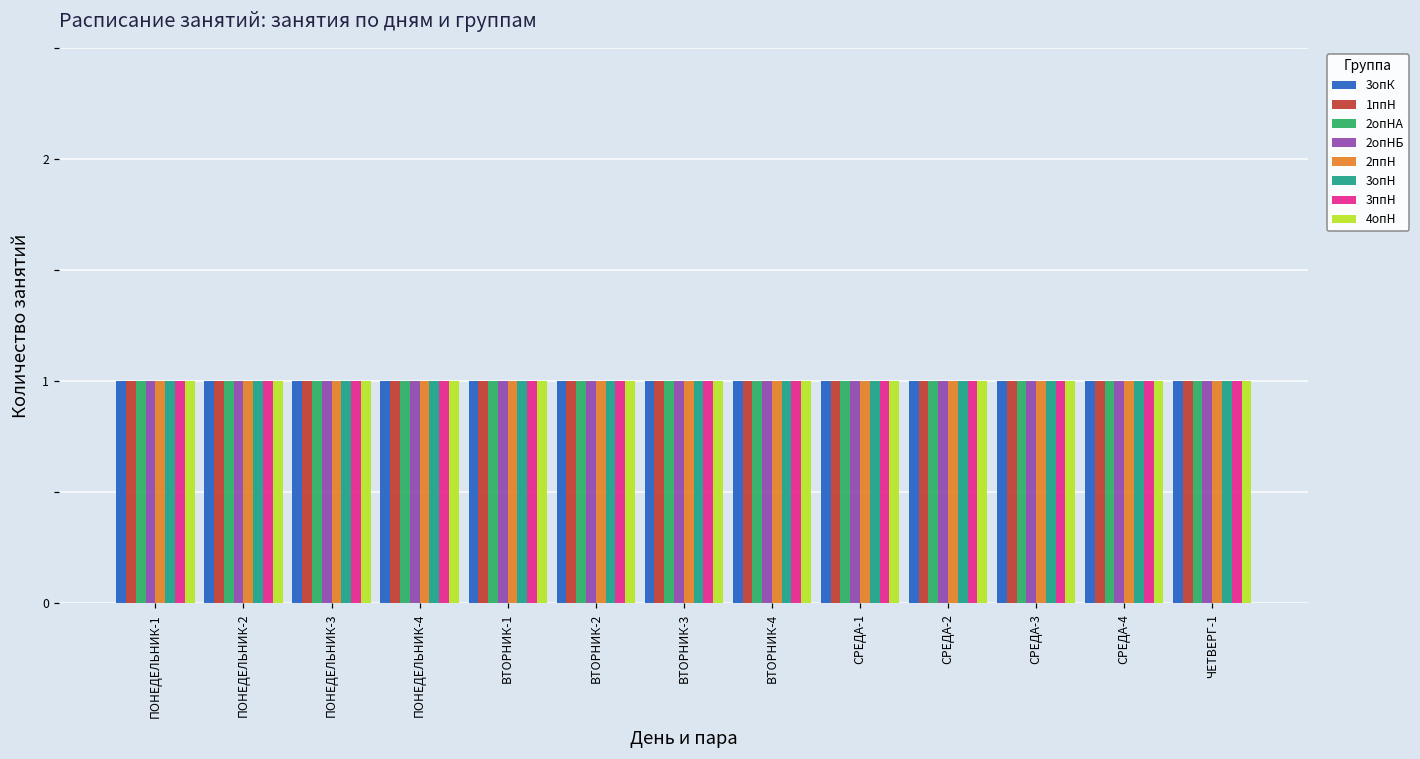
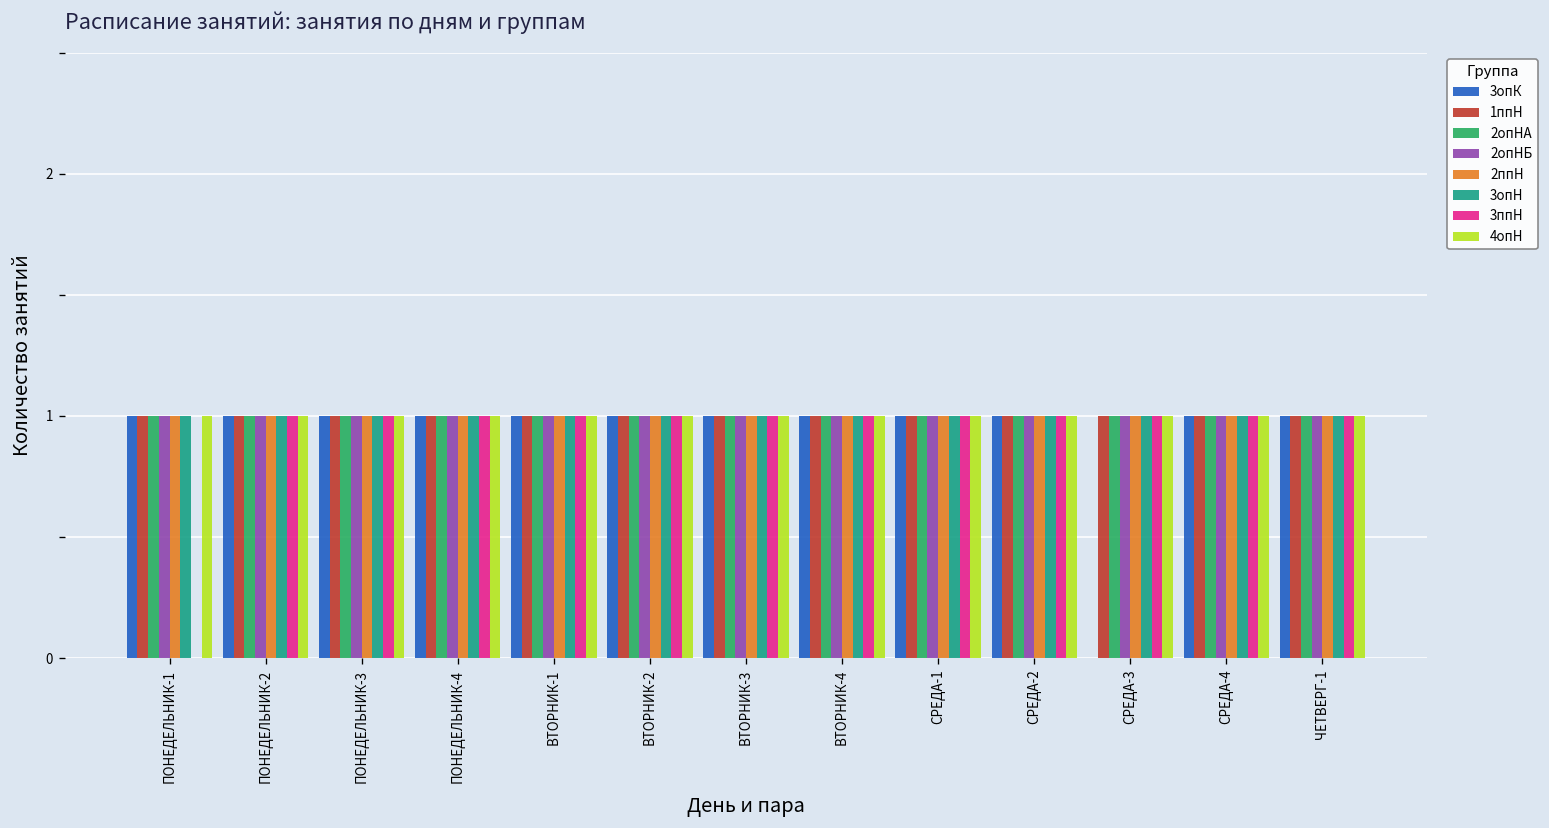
3ппН, ПОНЕДЕЛЬНИК-1: 1 -> 0
3опК, СРЕДА-3: 1 -> 0
